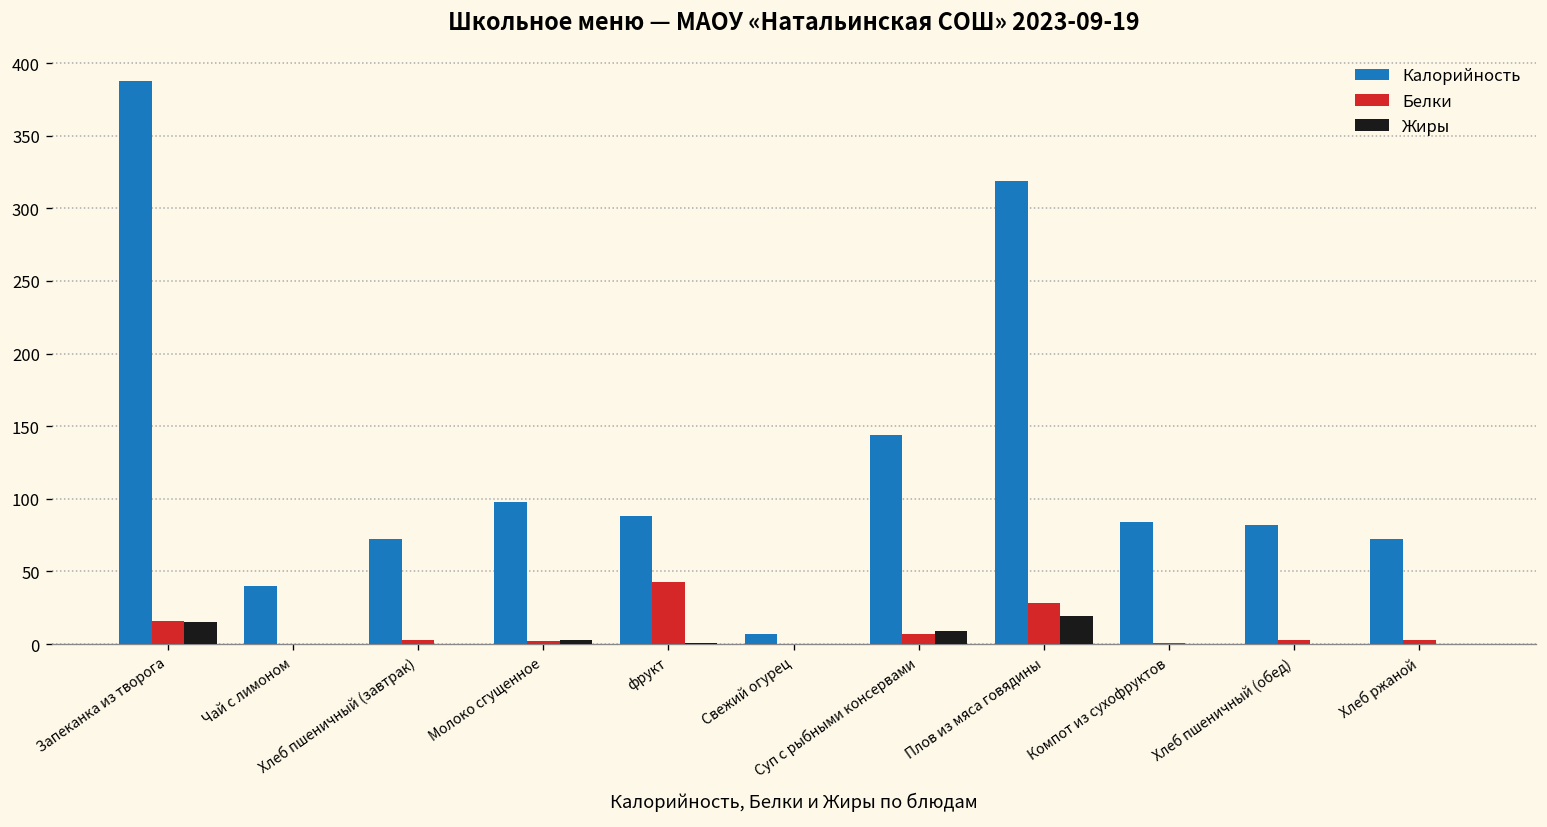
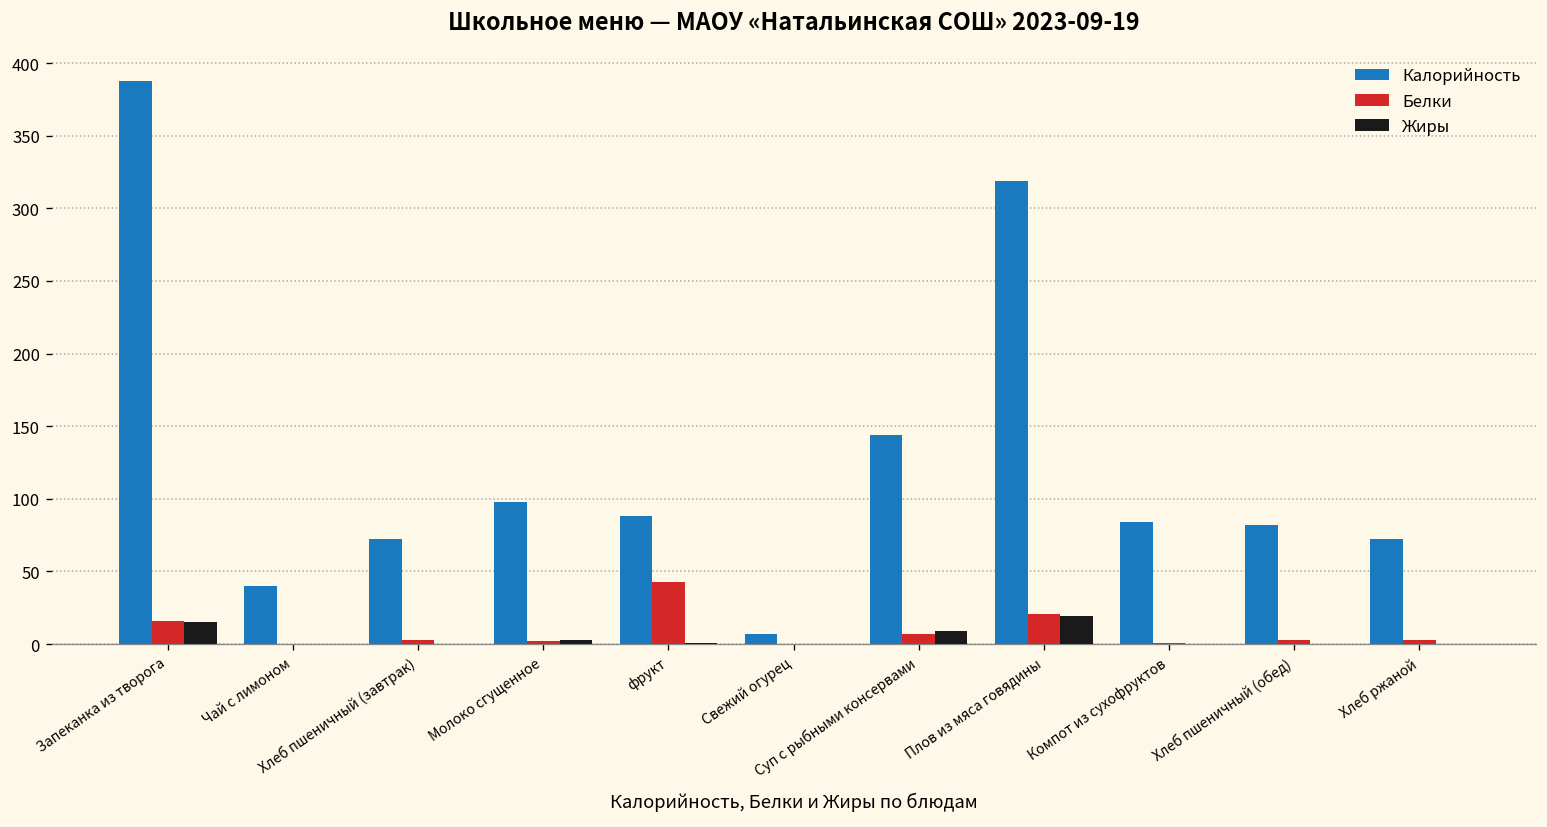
Белки, Плов из мяса говядины: 28 -> 21
